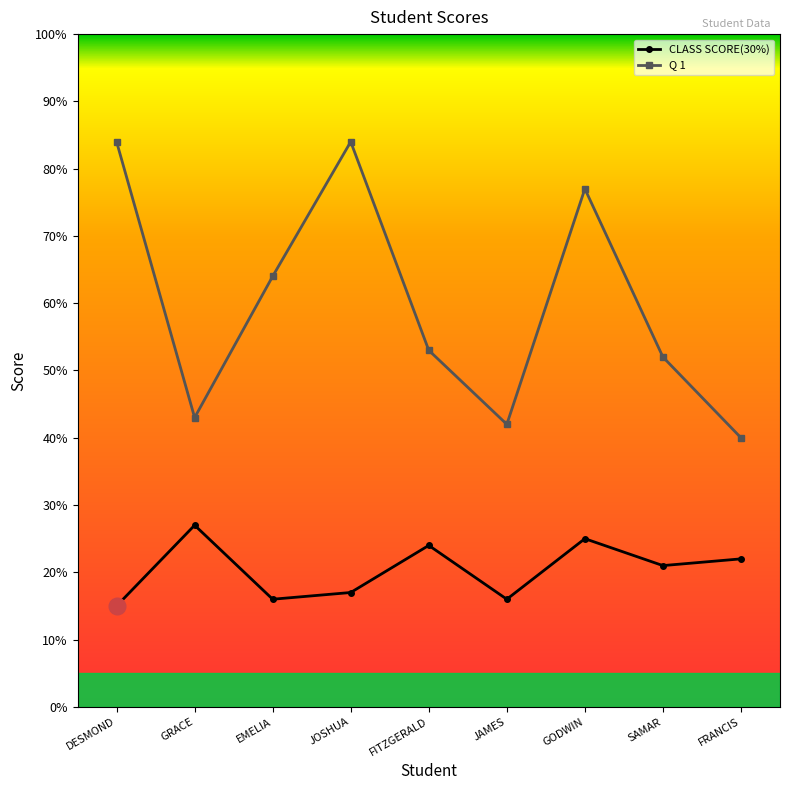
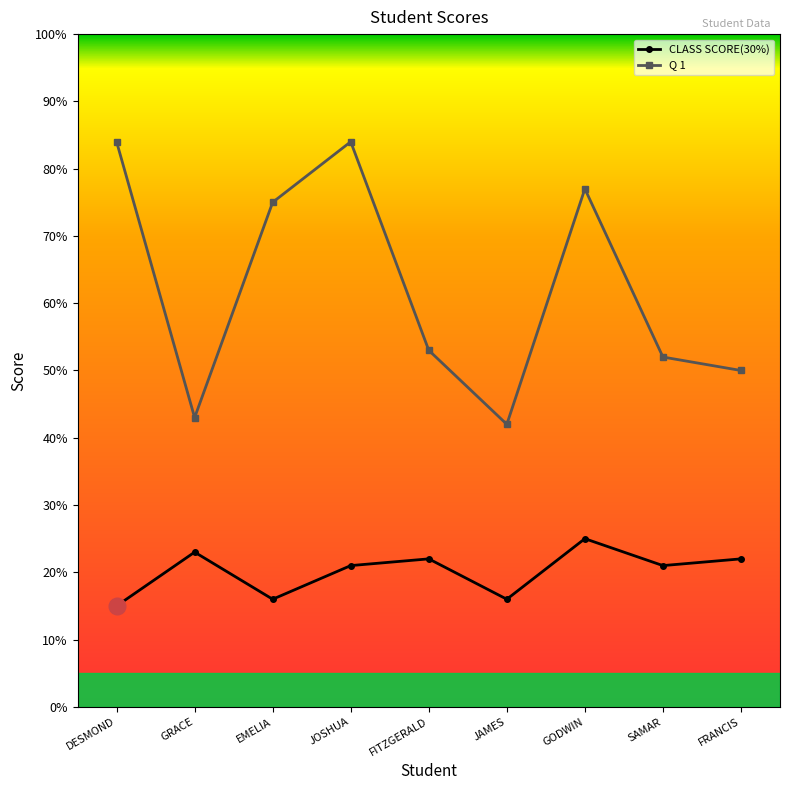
CLASS SCORE(30%), GRACE: 27% -> 23%
Q 1, EMELIA: 64% -> 75%
CLASS SCORE(30%), JOSHUA: 17% -> 21%
CLASS SCORE(30%), FITZGERALD: 24% -> 22%
Q 1, FRANCIS: 40% -> 50%
